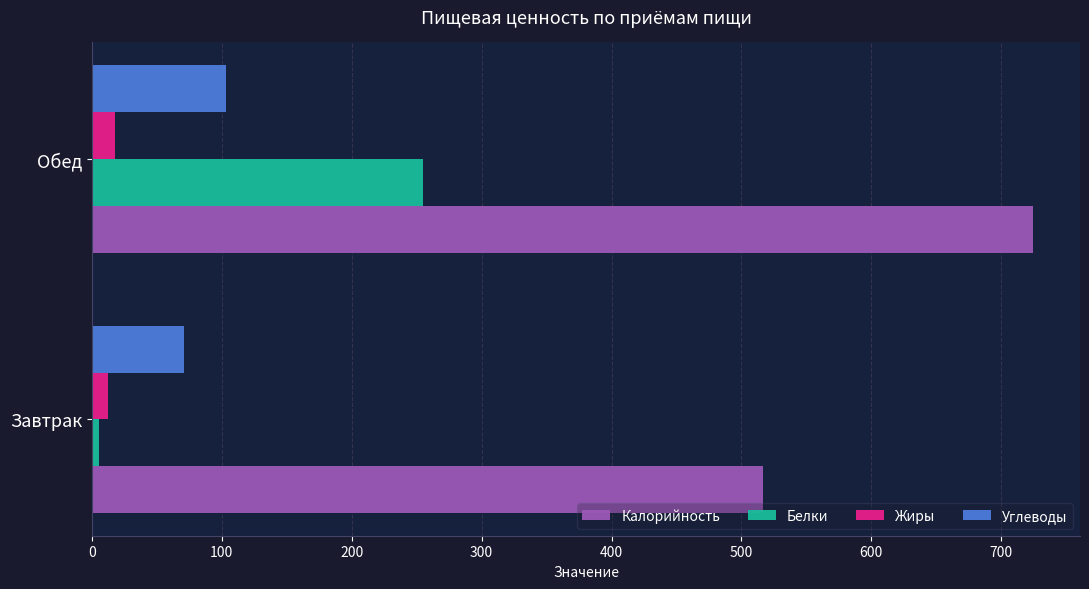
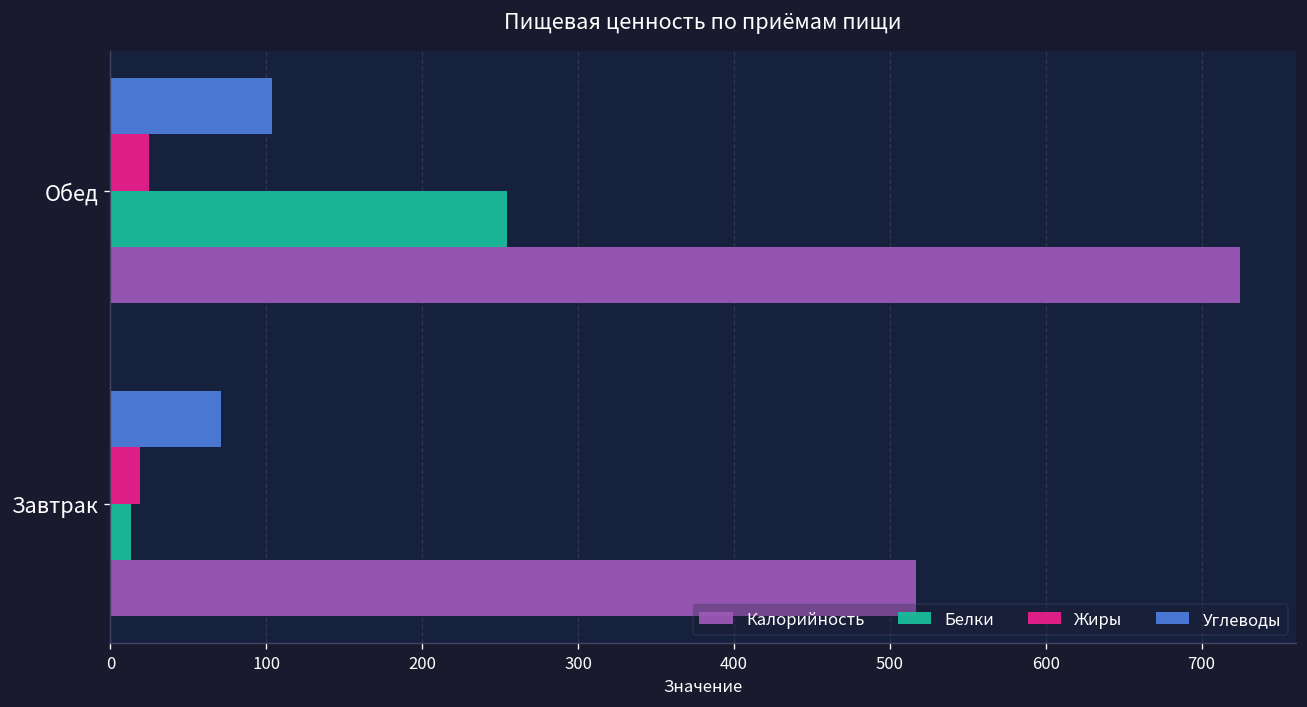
Жиры, Обед: 18 -> 25
Жиры, Завтрак: 12 -> 19
Белки, Завтрак: 5 -> 13
